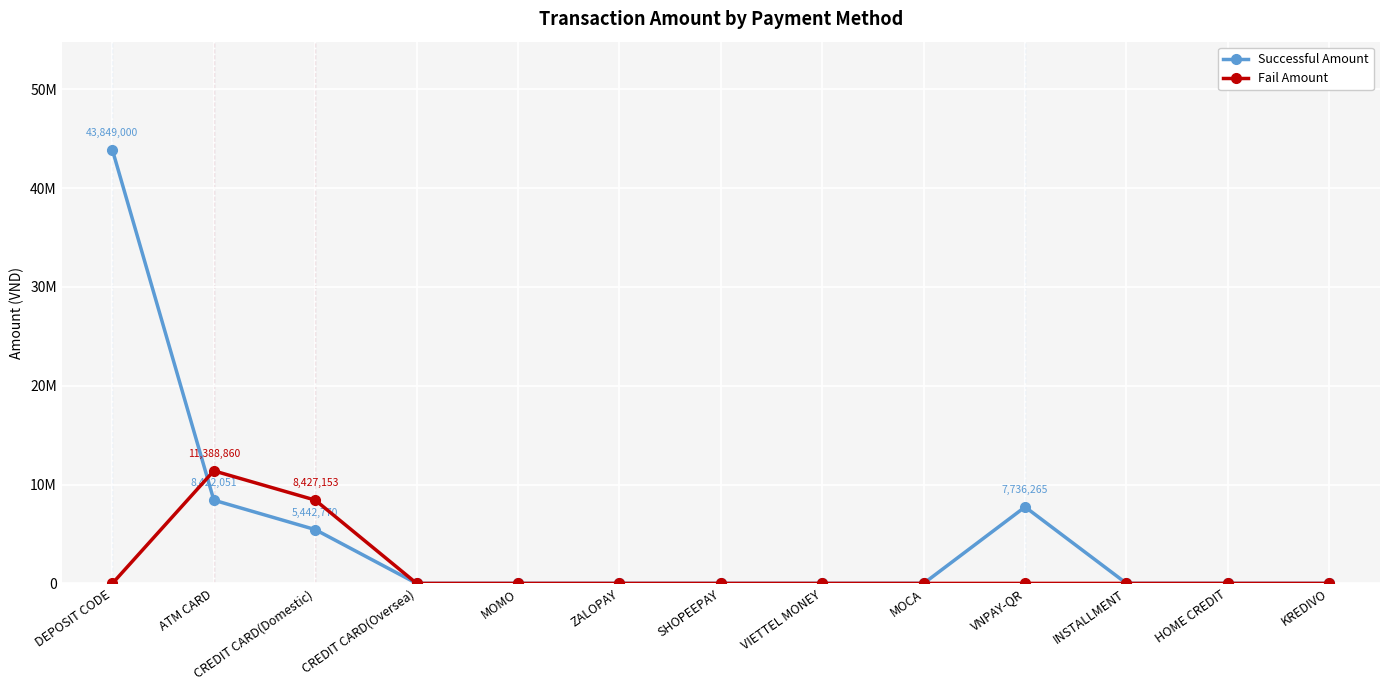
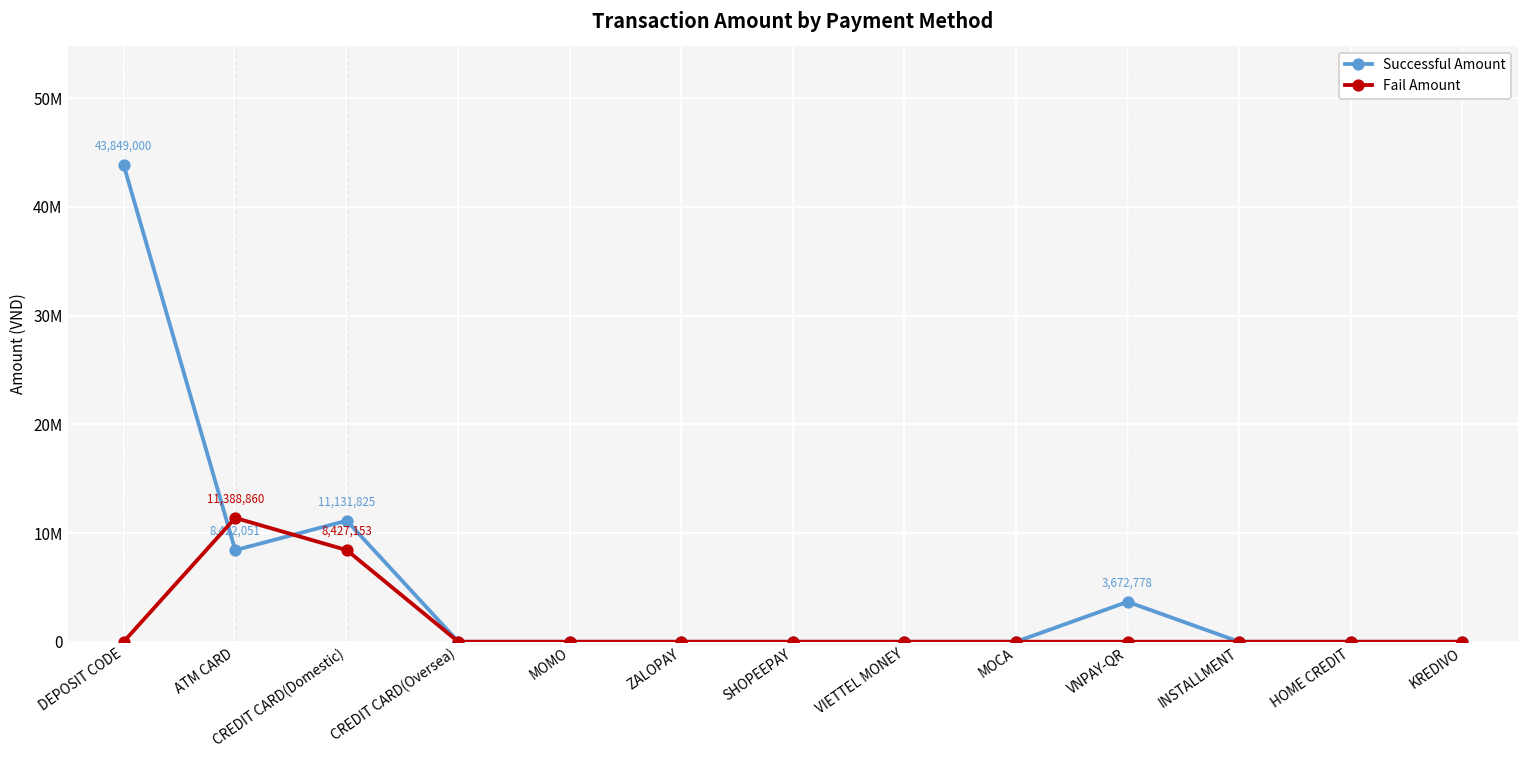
Successful Amount, CREDIT CARD(Domestic): 5,442,770 -> 11,131,825
Successful Amount, VNPAY-QR: 7,736,265 -> 3,672,778
